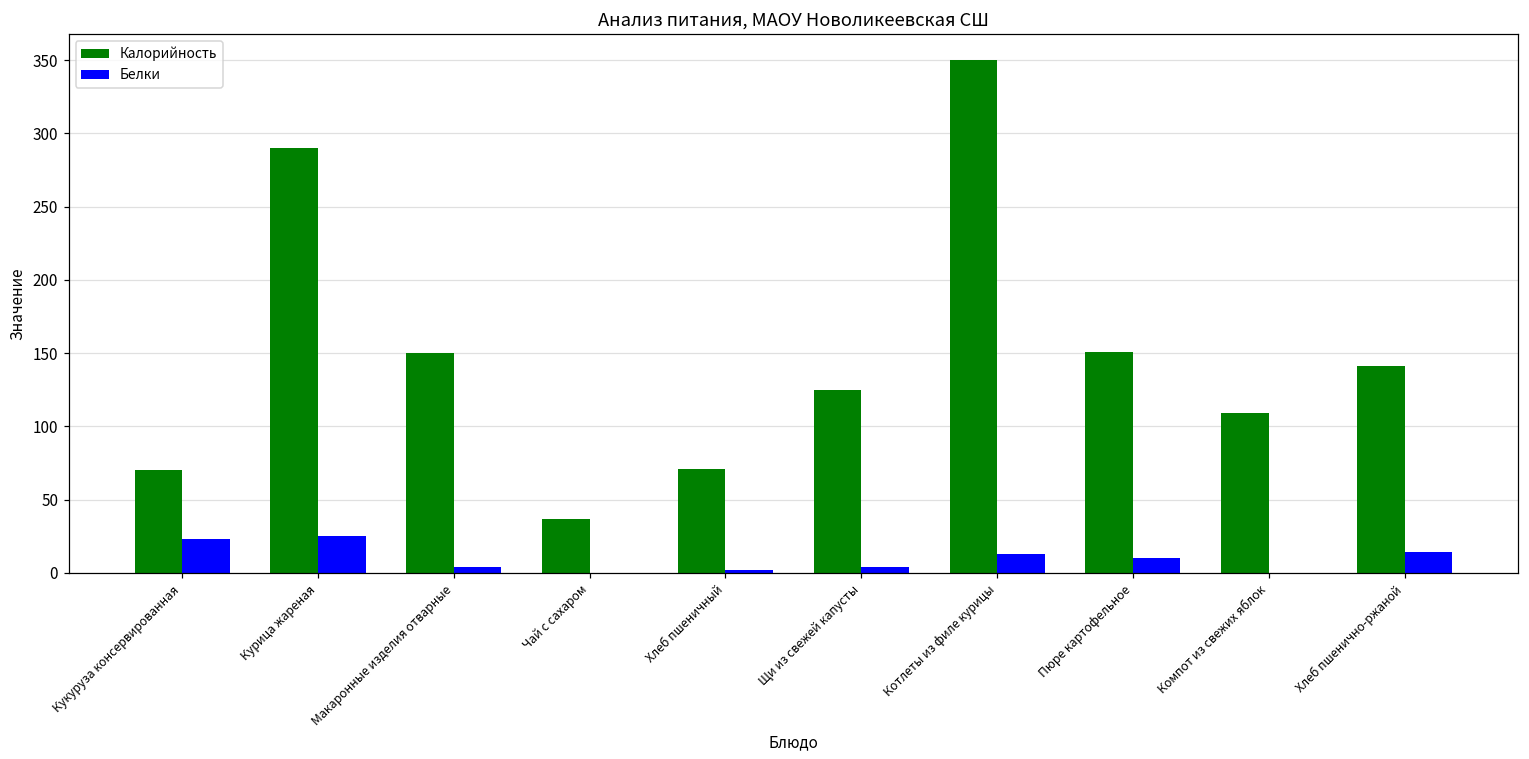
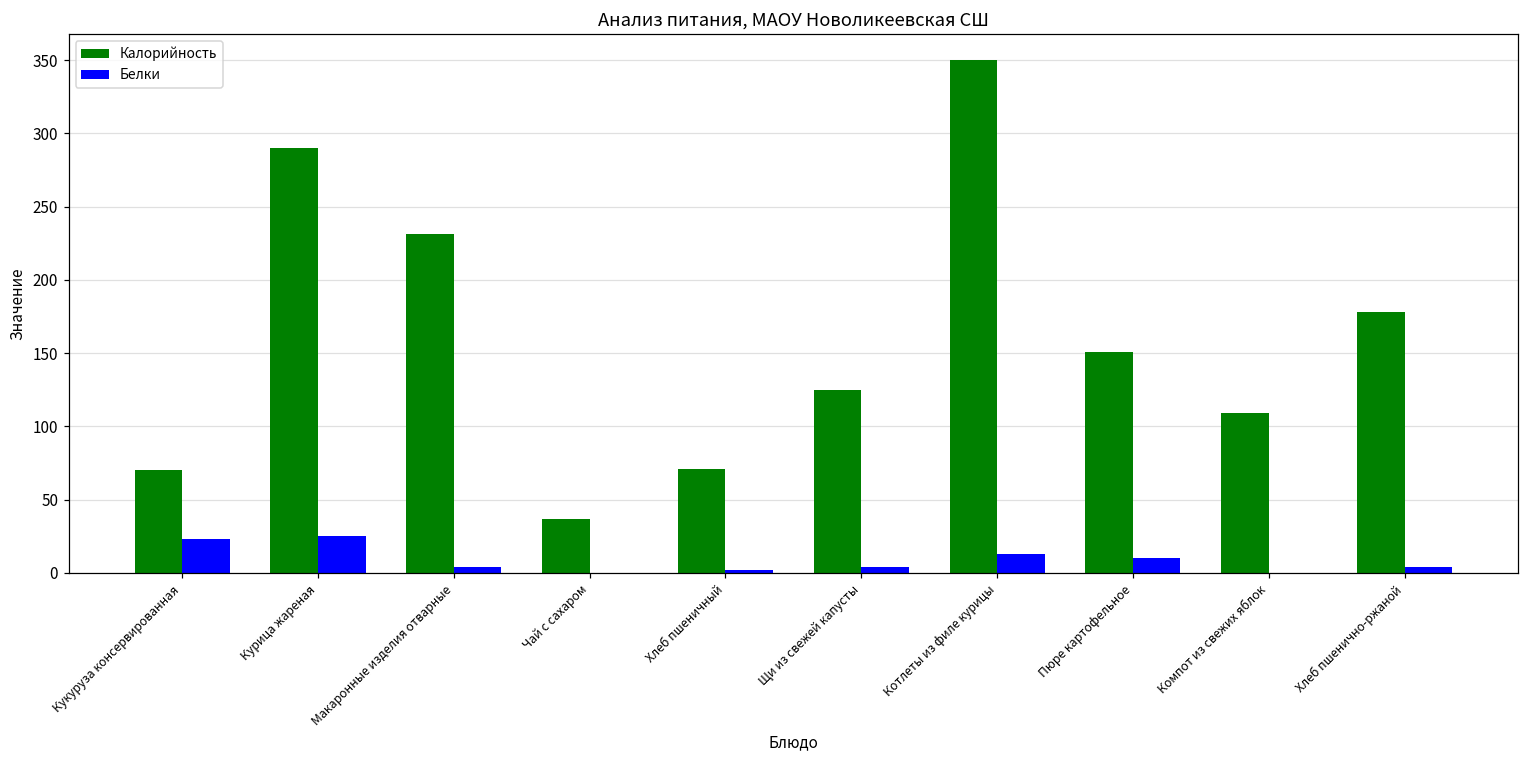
Калорийность, Макаронные изделия отварные: 150 -> 231
Калорийность, Хлеб пшенично-ржаной: 141 -> 178
Белки, Хлеб пшенично-ржаной: 14 -> 4
